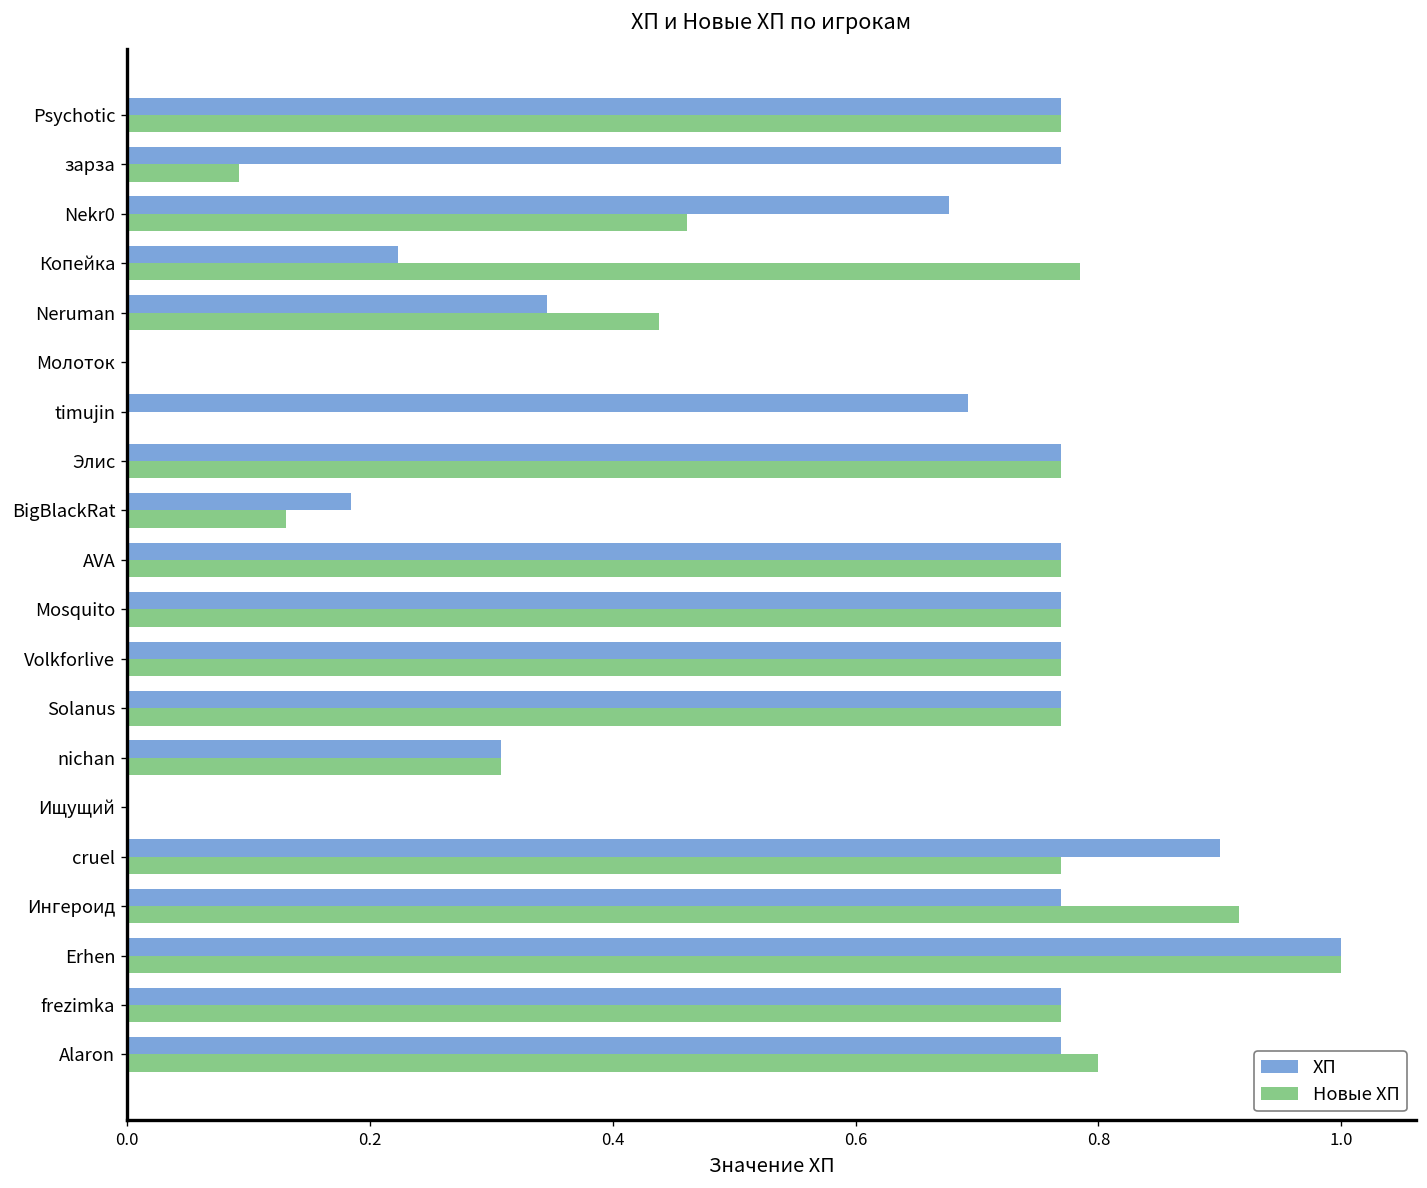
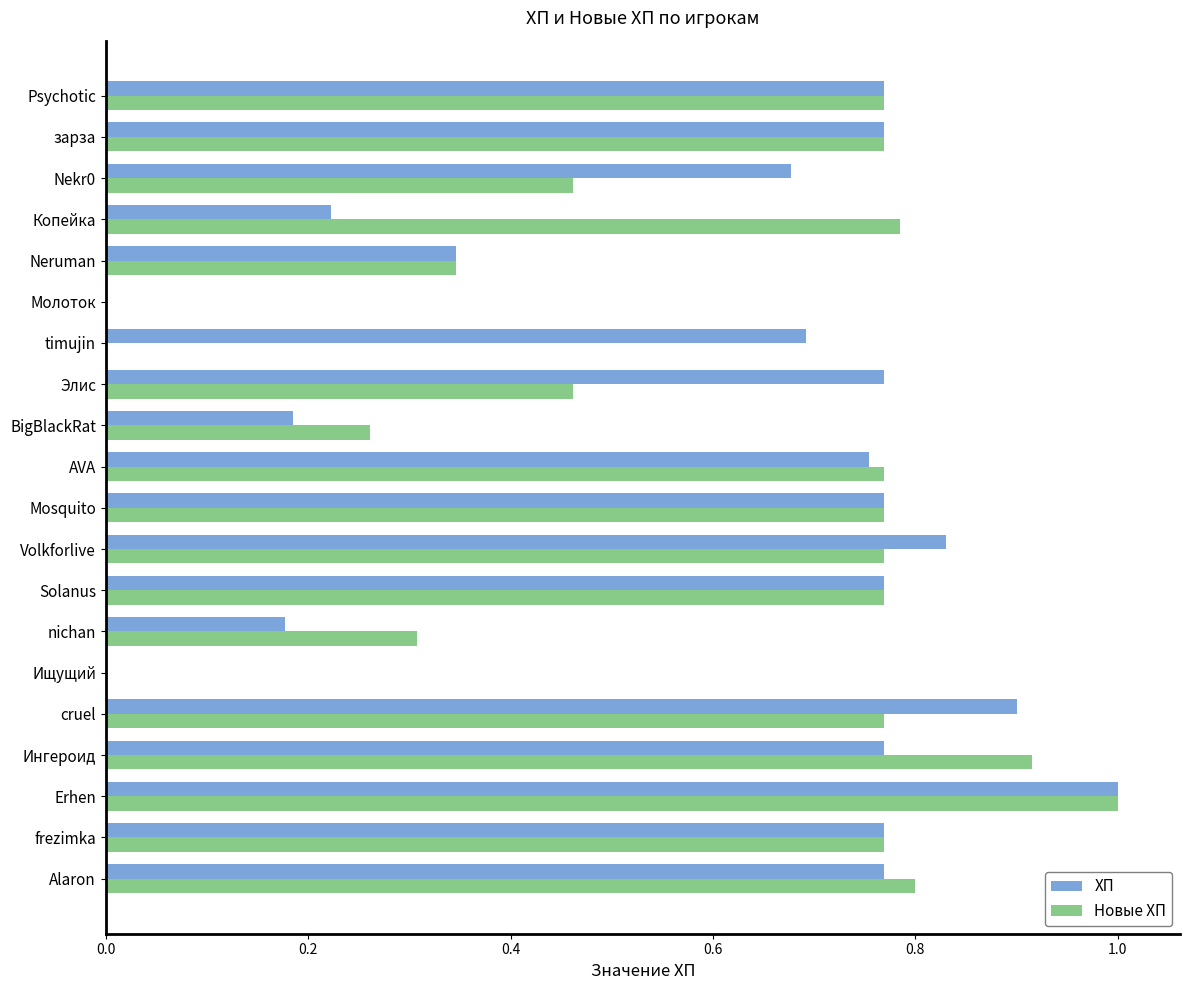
Новые ХП, зарза: 0.092 -> 0.769
Новые ХП, Neruman: 0.438 -> 0.346
Новые ХП, Элис: 0.769 -> 0.462
Новые ХП, BigBlackRat: 0.131 -> 0.262
ХП, AVA: 0.769 -> 0.754
ХП, Volkforlive: 0.769 -> 0.831
ХП, nichan: 0.308 -> 0.177
